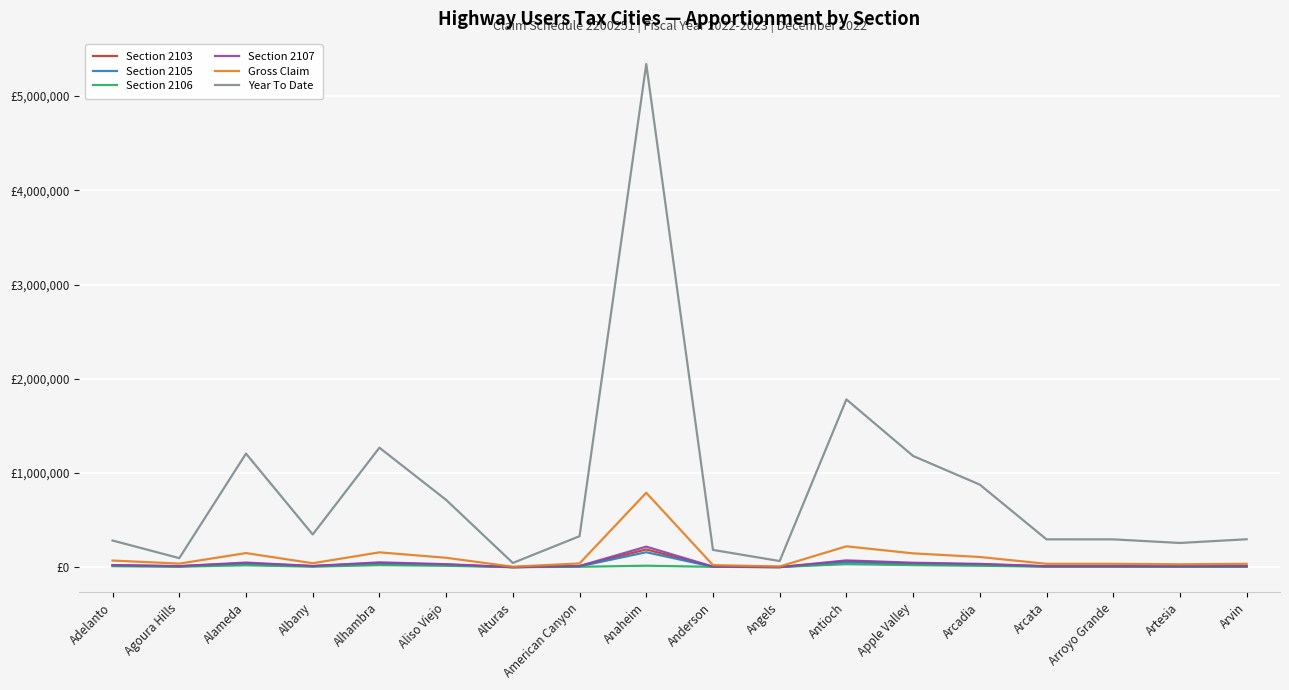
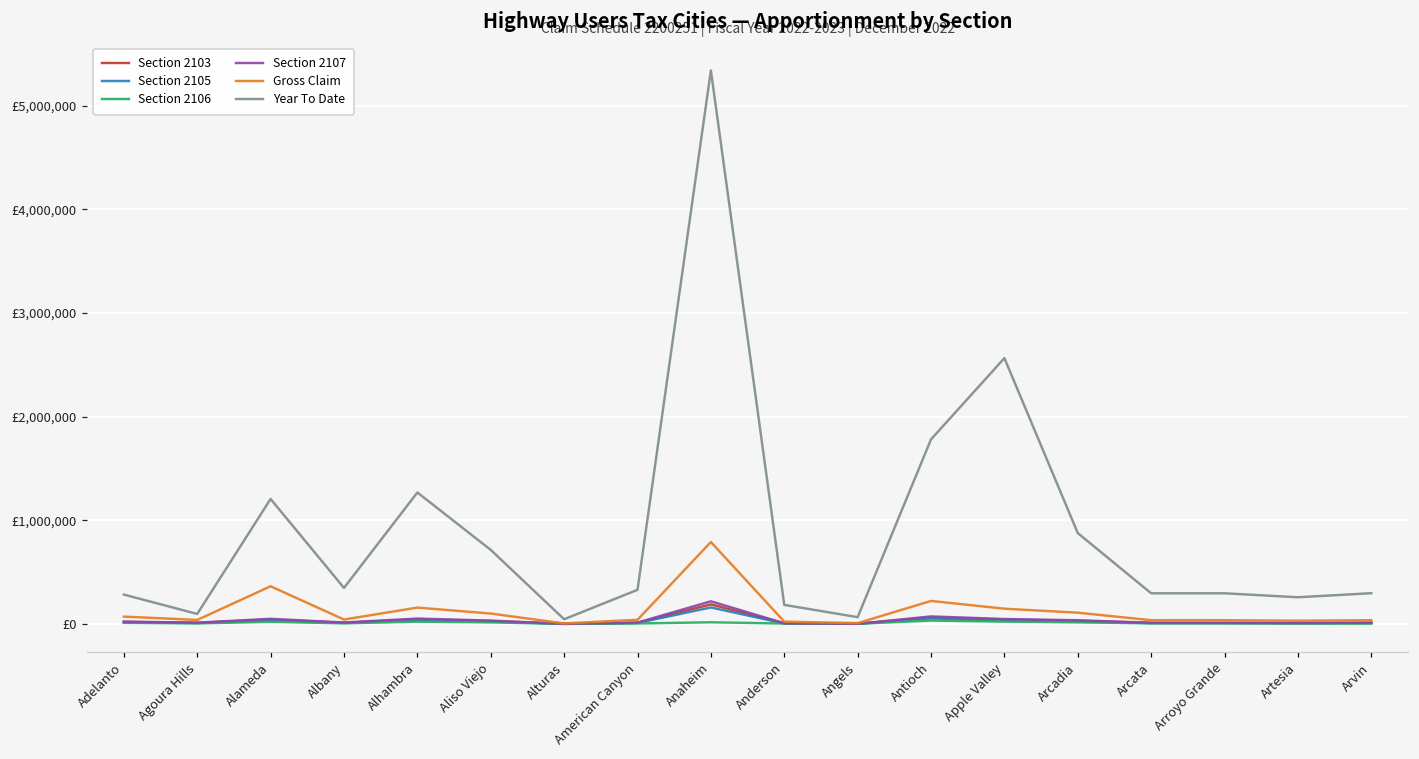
Gross Claim, Alameda: £200,000 -> £400,000
Year To Date, Apple Valley: £1,200,000 -> £2,600,000
